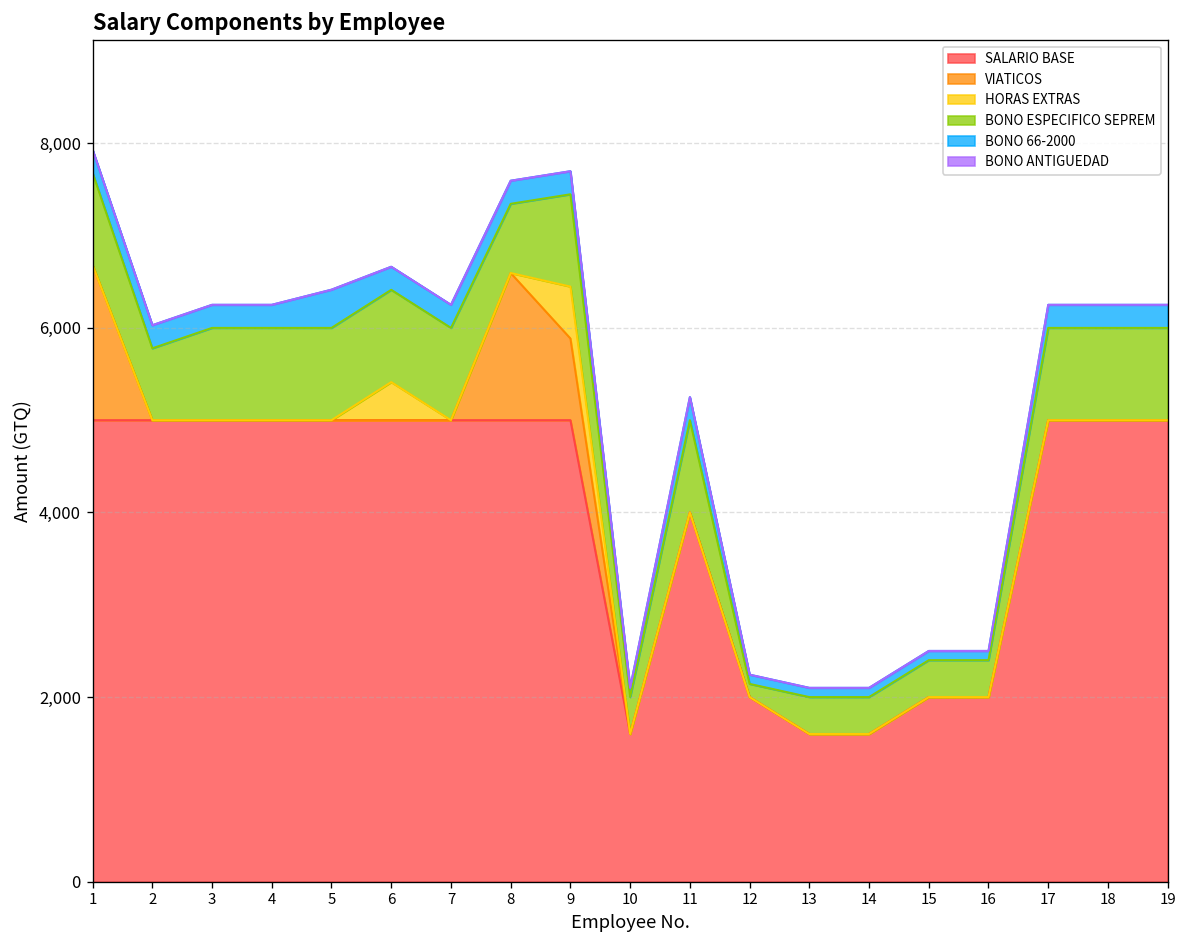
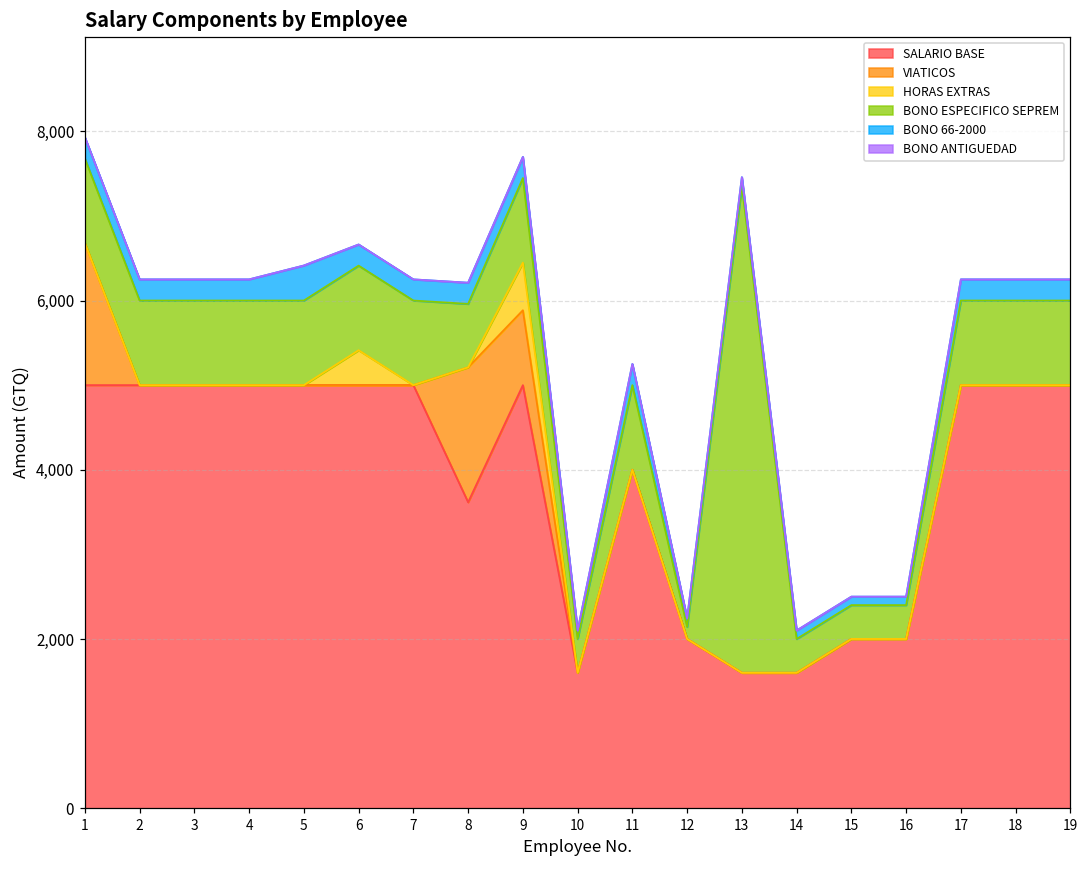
BONO ESPECIFICO SEPREM, 2: 800 -> 1,000
SALARIO BASE, 8: 5,000 -> 3,600
BONO ESPECIFICO SEPREM, 13: 400 -> 5,800
